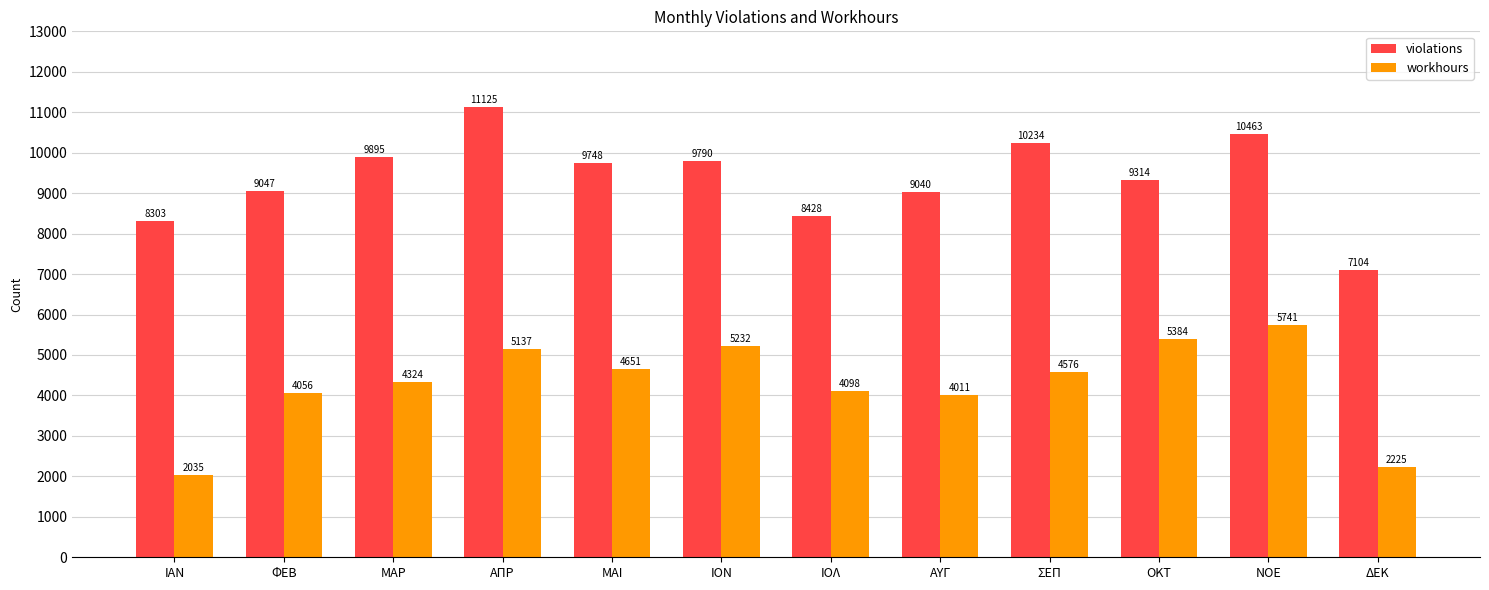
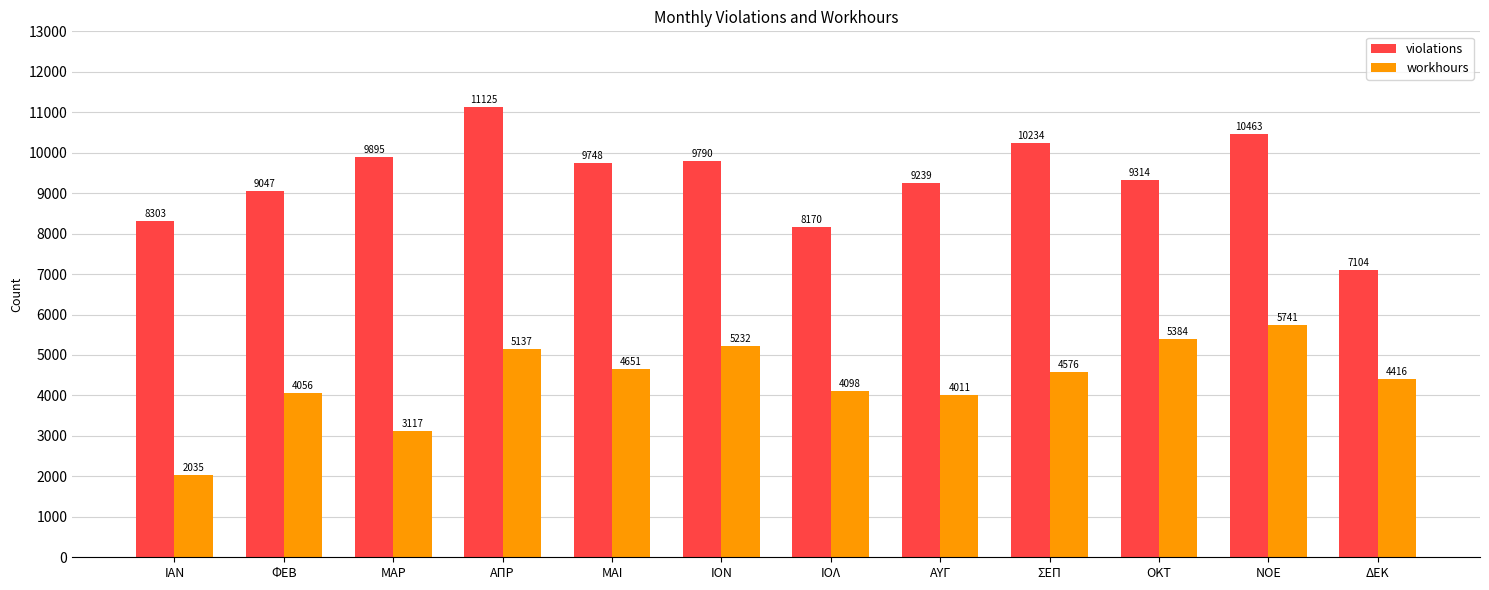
workhours, ΜΑΡ: 4324 -> 3117
violations, ΙΟΛ: 8428 -> 8170
violations, ΑΥΓ: 9040 -> 9239
workhours, ΔΕΚ: 2225 -> 4416
